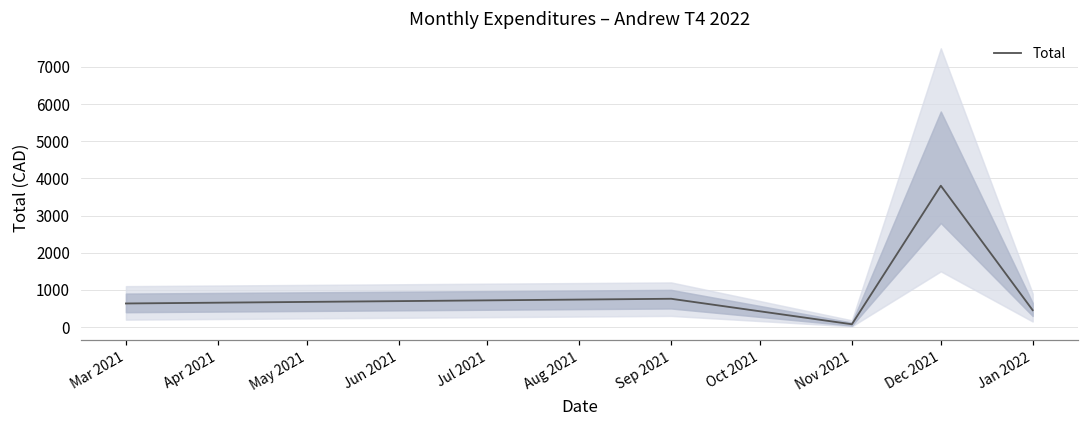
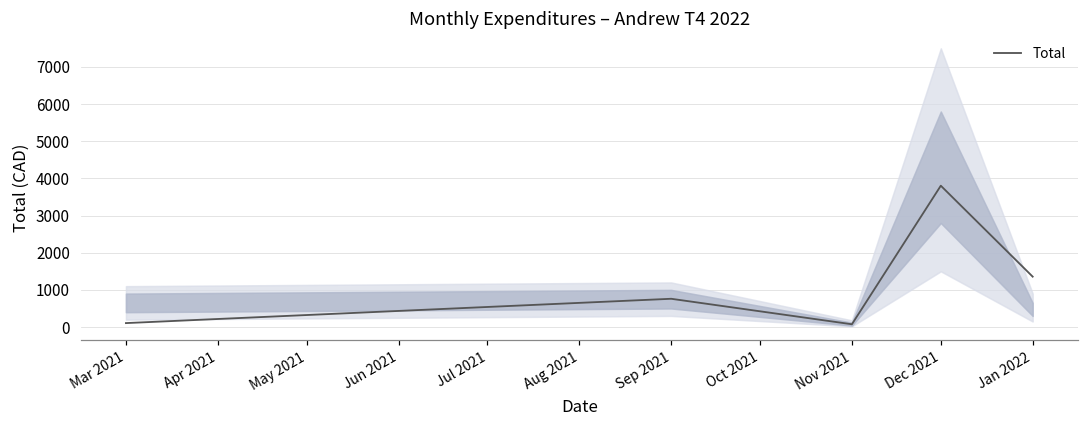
Total, Mar 2021: 600 -> 100
Total, Jan 2022: 500 -> 1400
